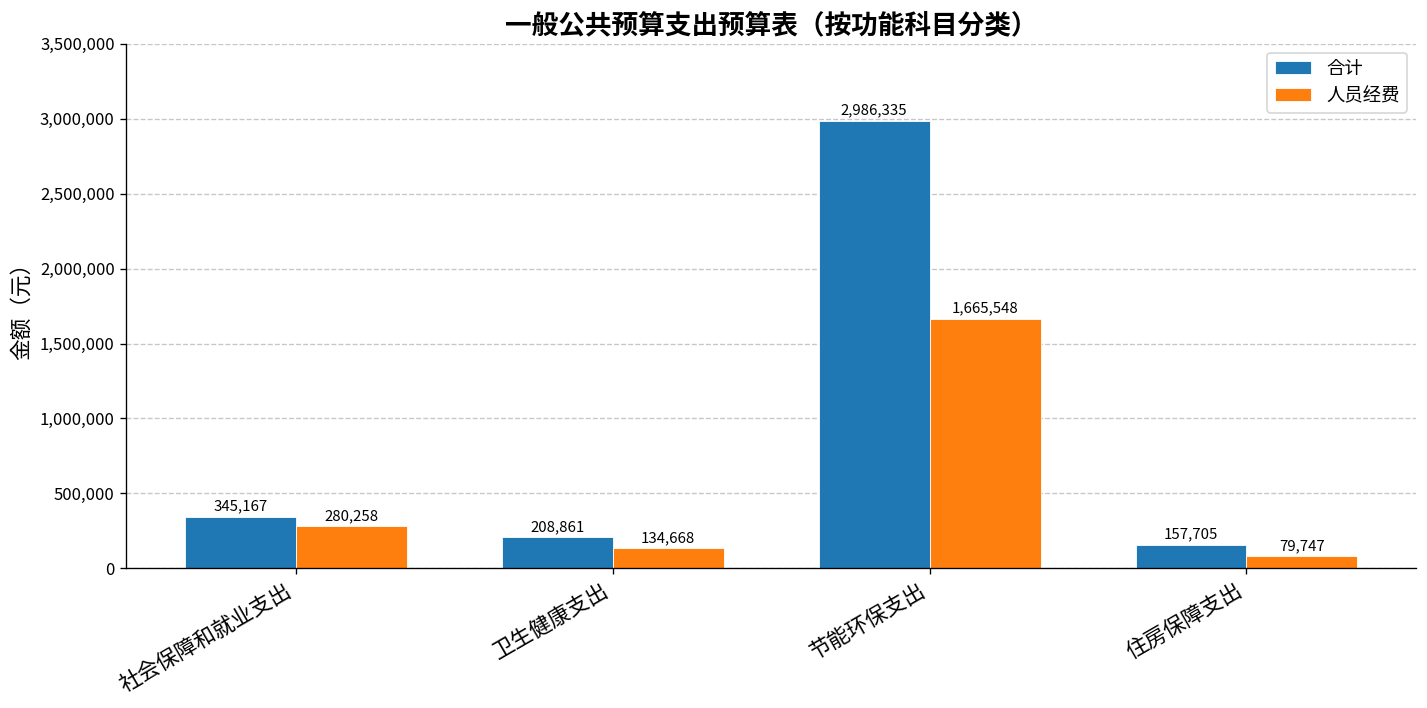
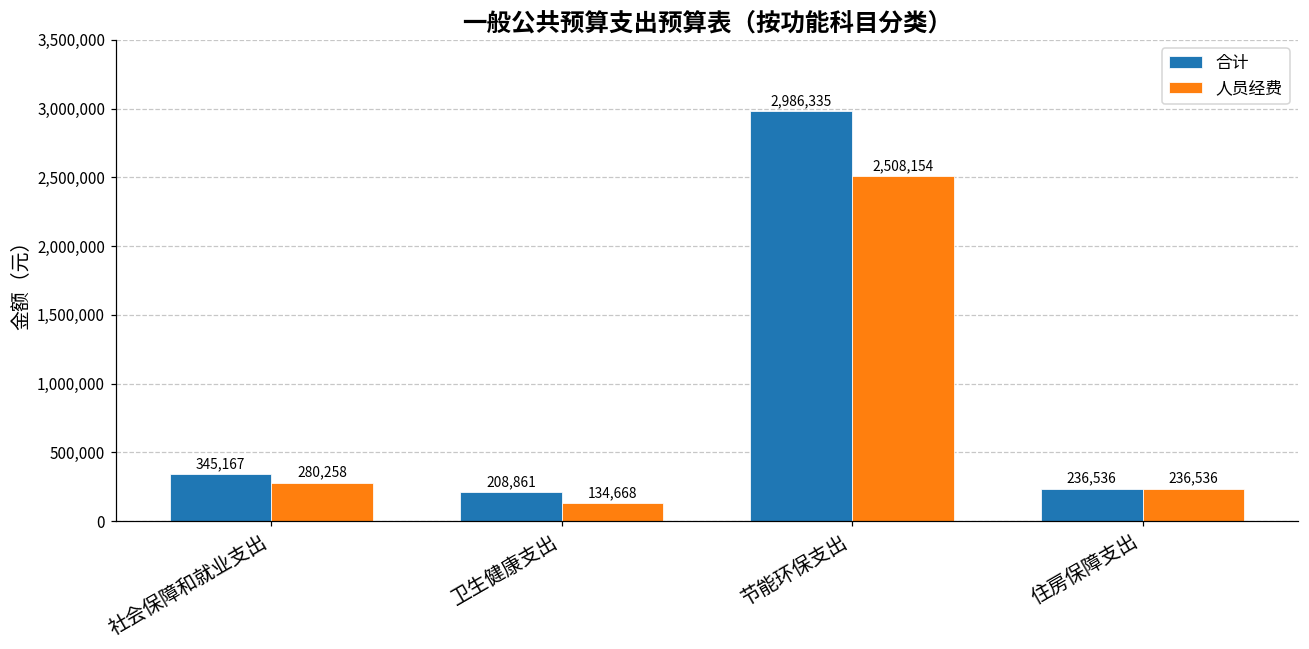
人员经费, 节能环保支出: 1,665,548 -> 2,508,154
合计, 住房保障支出: 157,705 -> 236,536
人员经费, 住房保障支出: 79,747 -> 236,536
